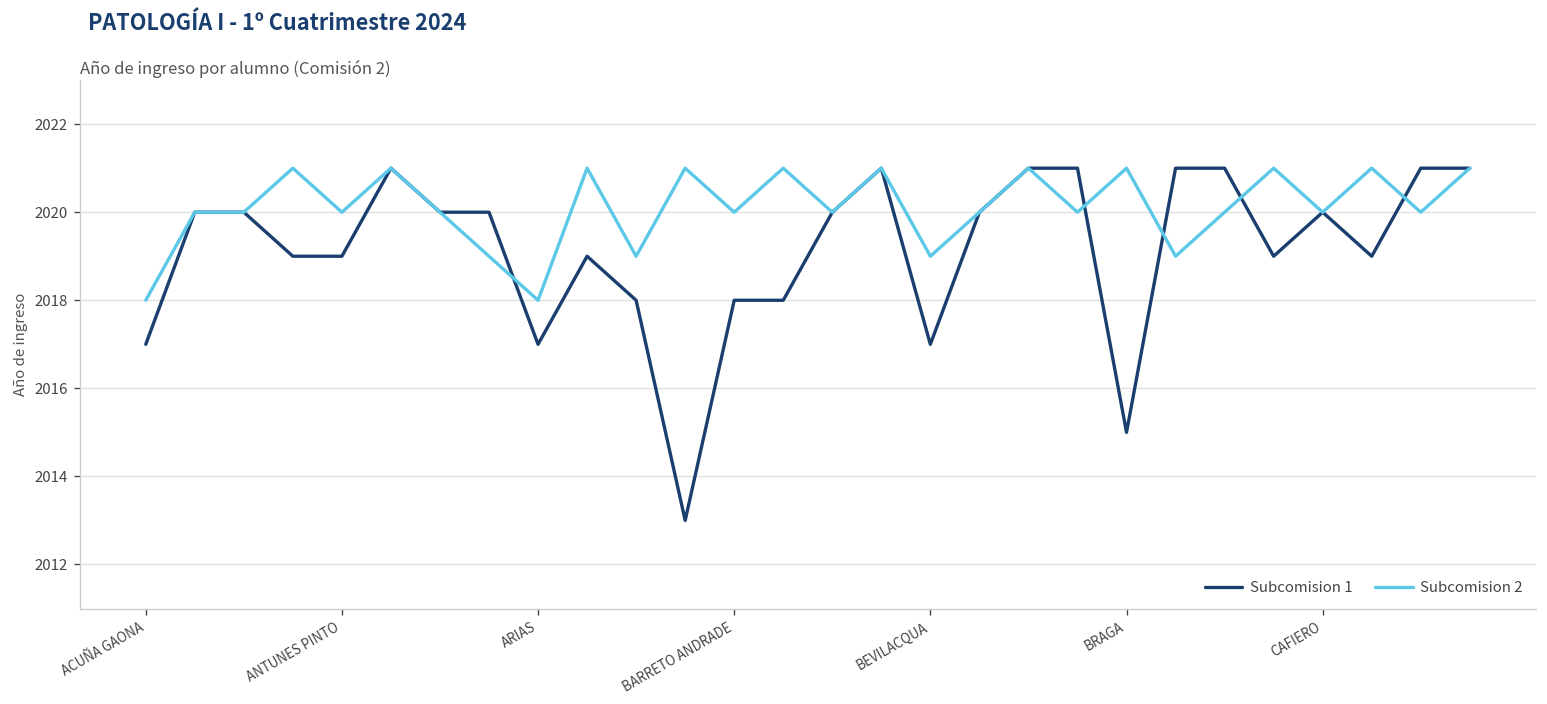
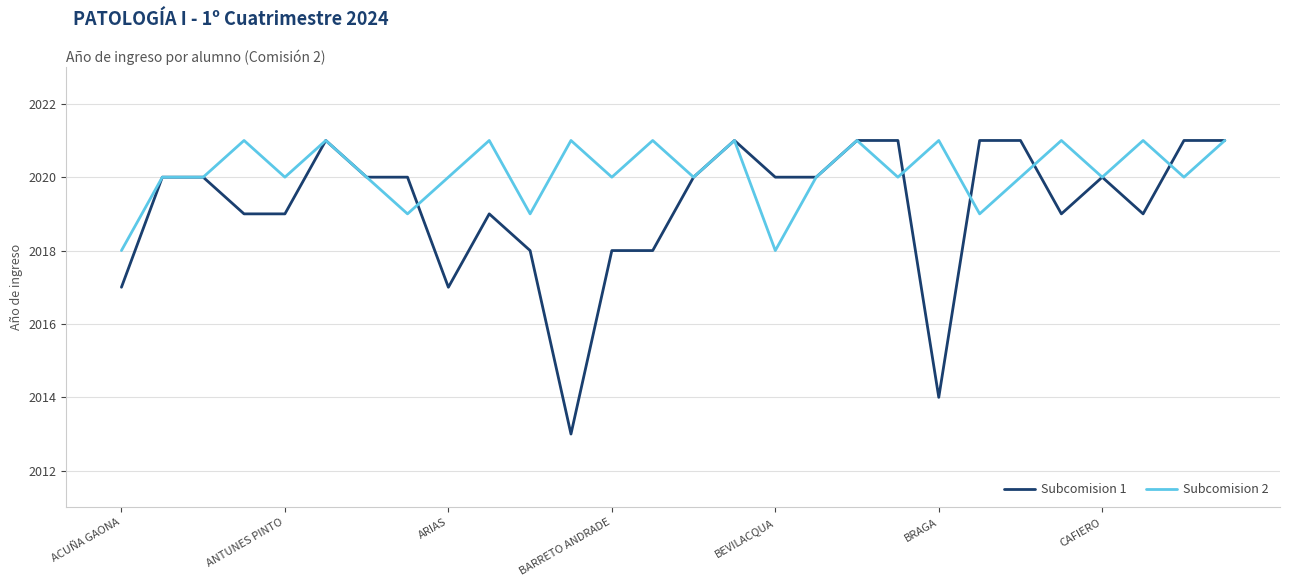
Subcomision 2, ARIAS: 2018 -> 2020
Subcomision 1, BEVILACQUA: 2017 -> 2020
Subcomision 2, BEVILACQUA: 2019 -> 2018
Subcomision 1, BRAGA: 2015 -> 2014
